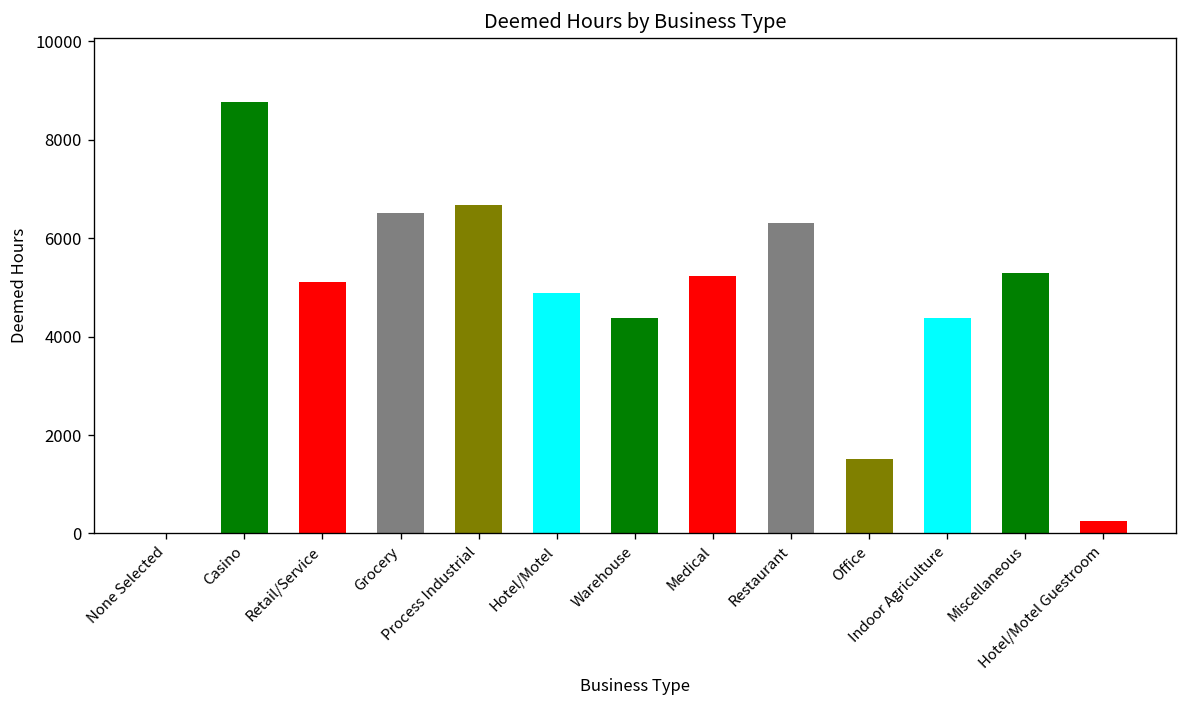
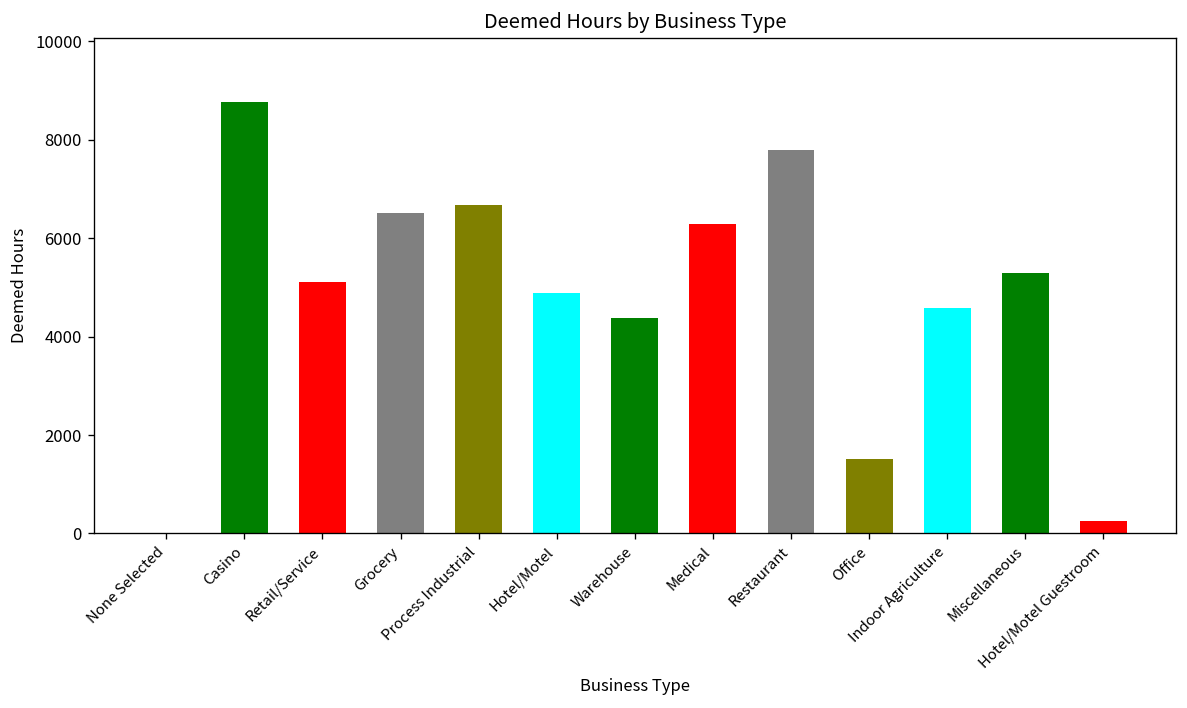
Medical: 5200 -> 6300
Restaurant: 6300 -> 7800
Indoor Agriculture: 4400 -> 4600
